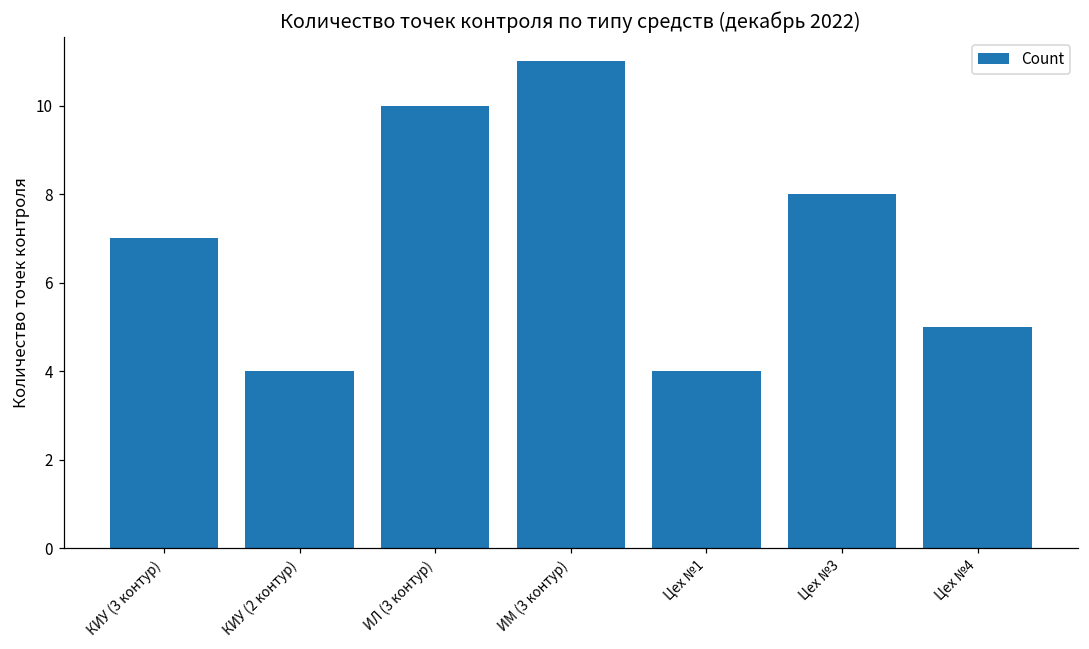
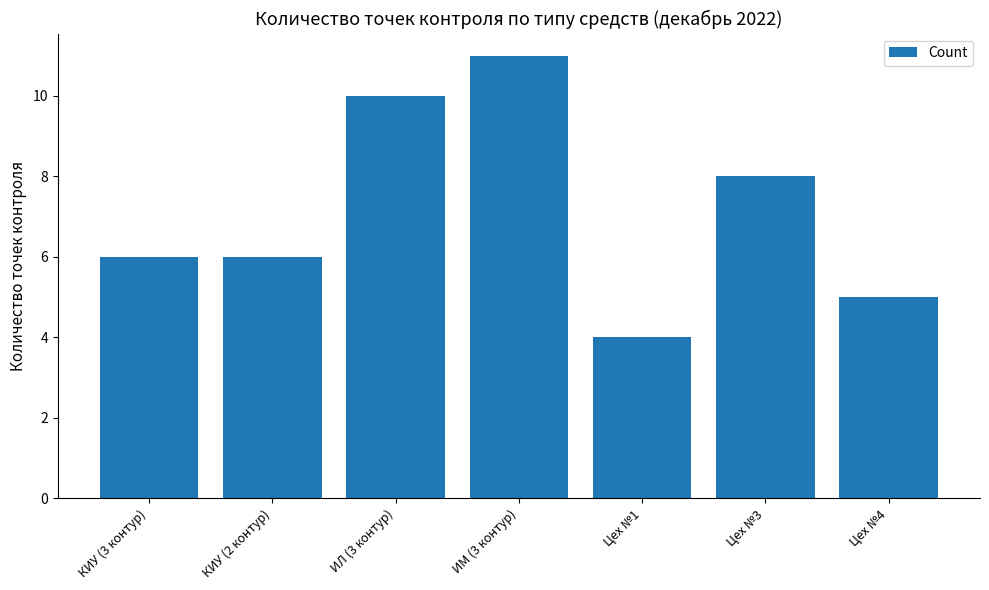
КИУ (3 контур): 7 -> 6
КИУ (2 контур): 4 -> 6
